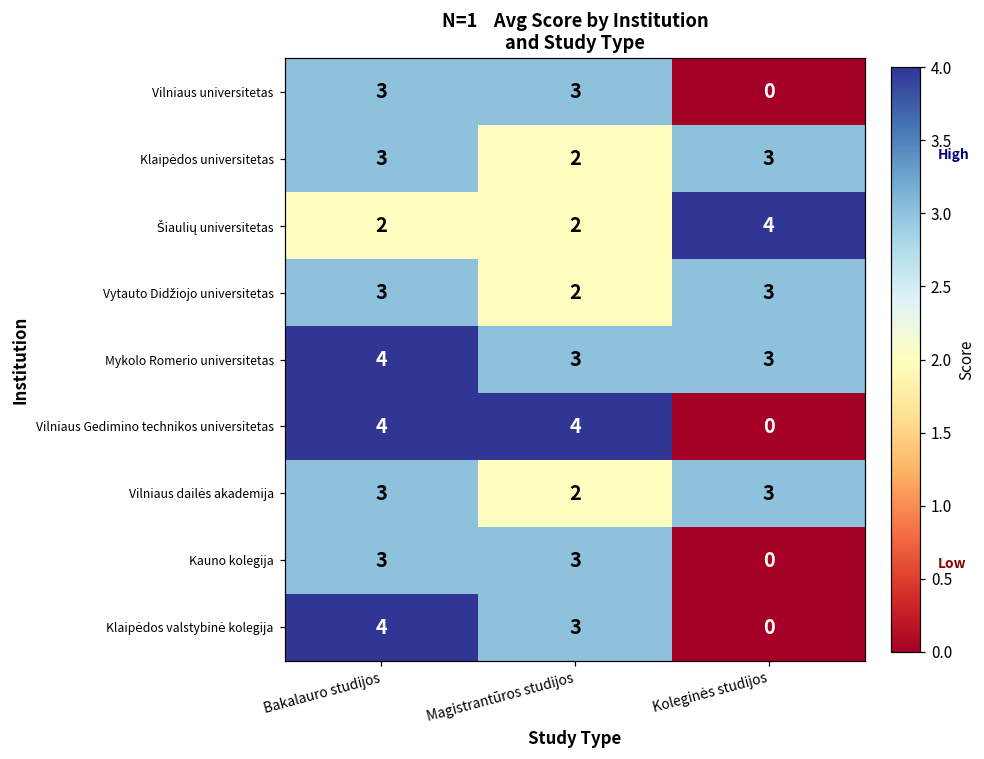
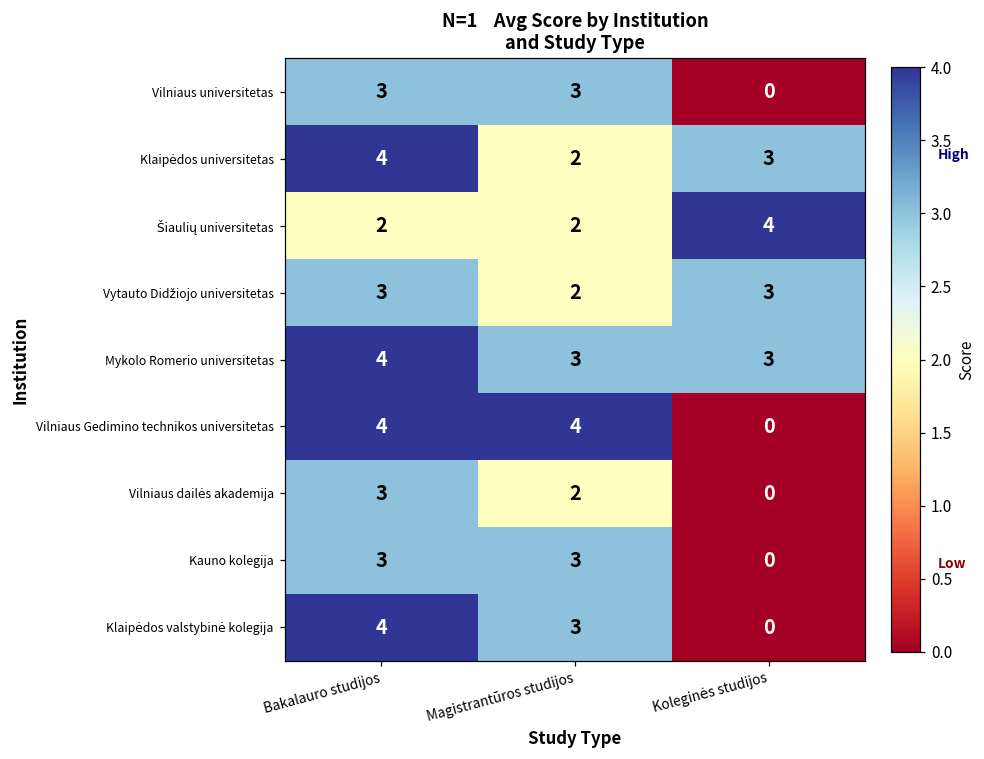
Klaipėdos universitetas, Bakalauro studijos: 3 -> 4
Vilniaus dailės akademija, Koleginės studijos: 3 -> 0
